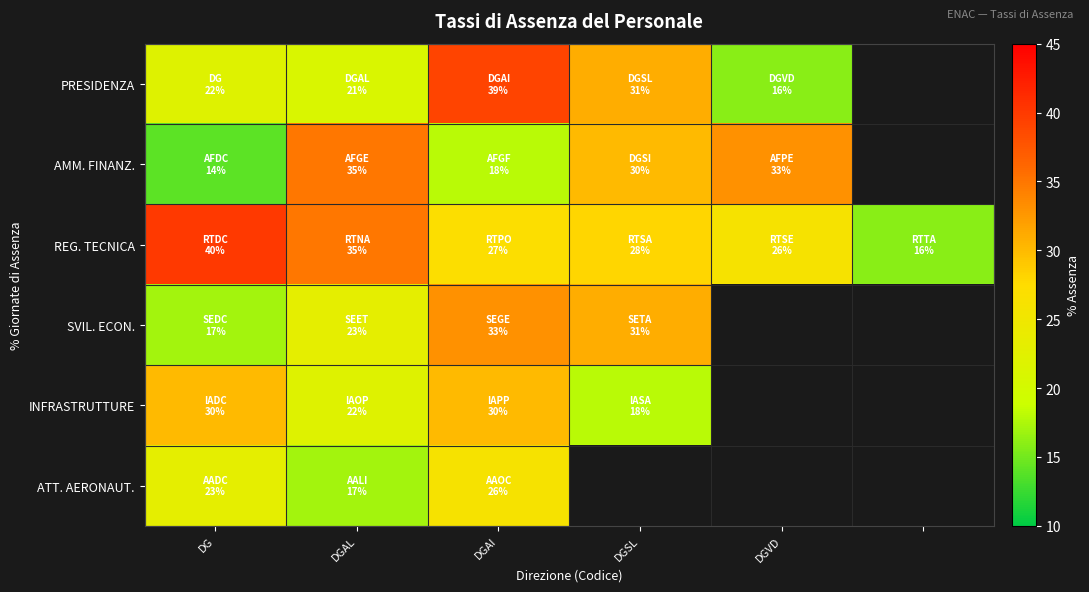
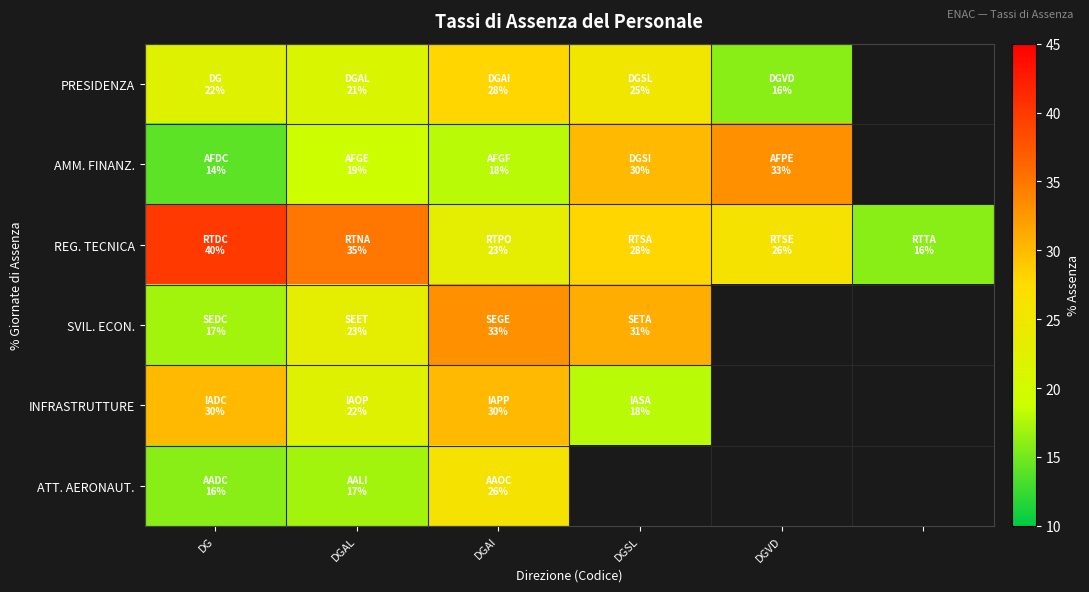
PRESIDENZA, DGAI: 39% -> 28%
PRESIDENZA, DGSL: 31% -> 25%
AMM. FINANZ., DGAL: 35% -> 19%
REG. TECNICA, DGAI: 27% -> 23%
ATT. AERONAUT., DG: 23% -> 16%
